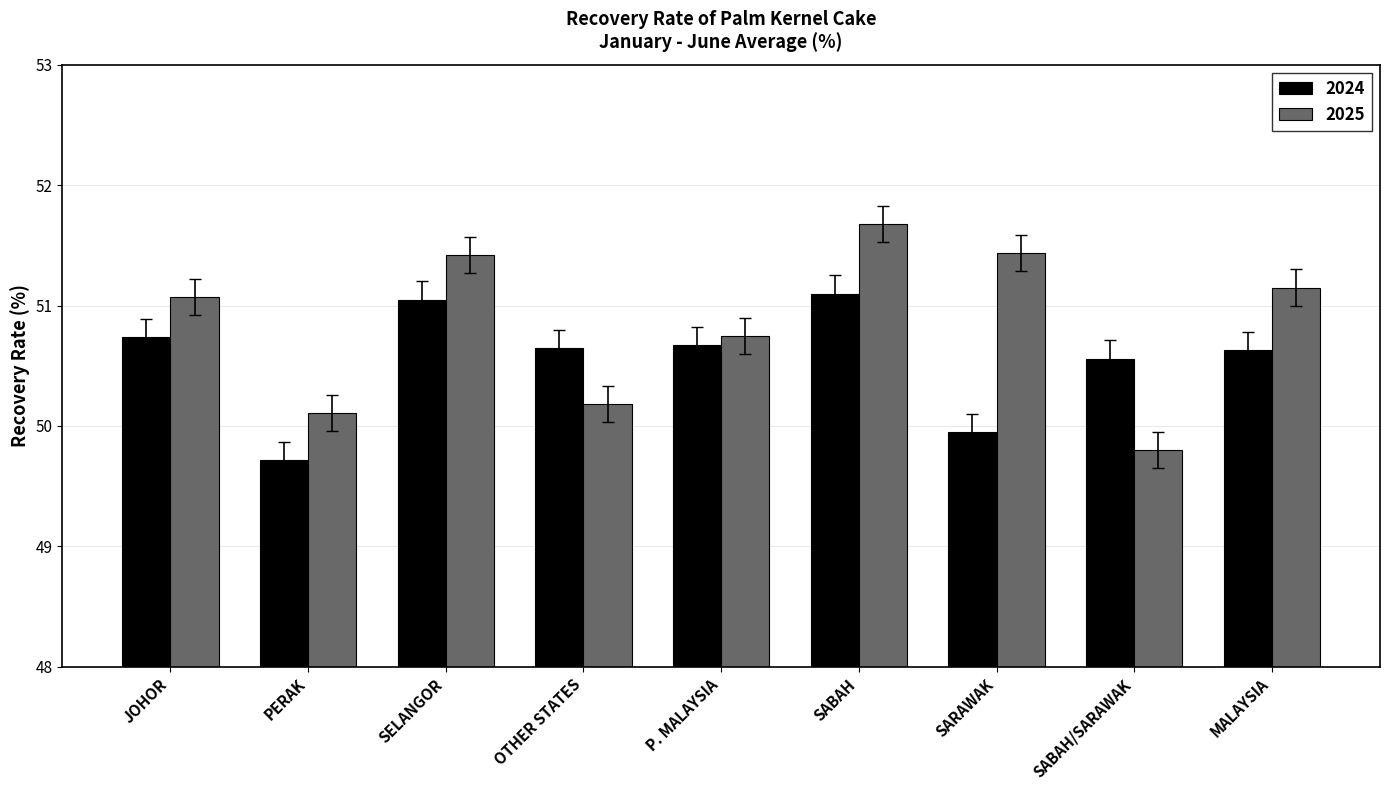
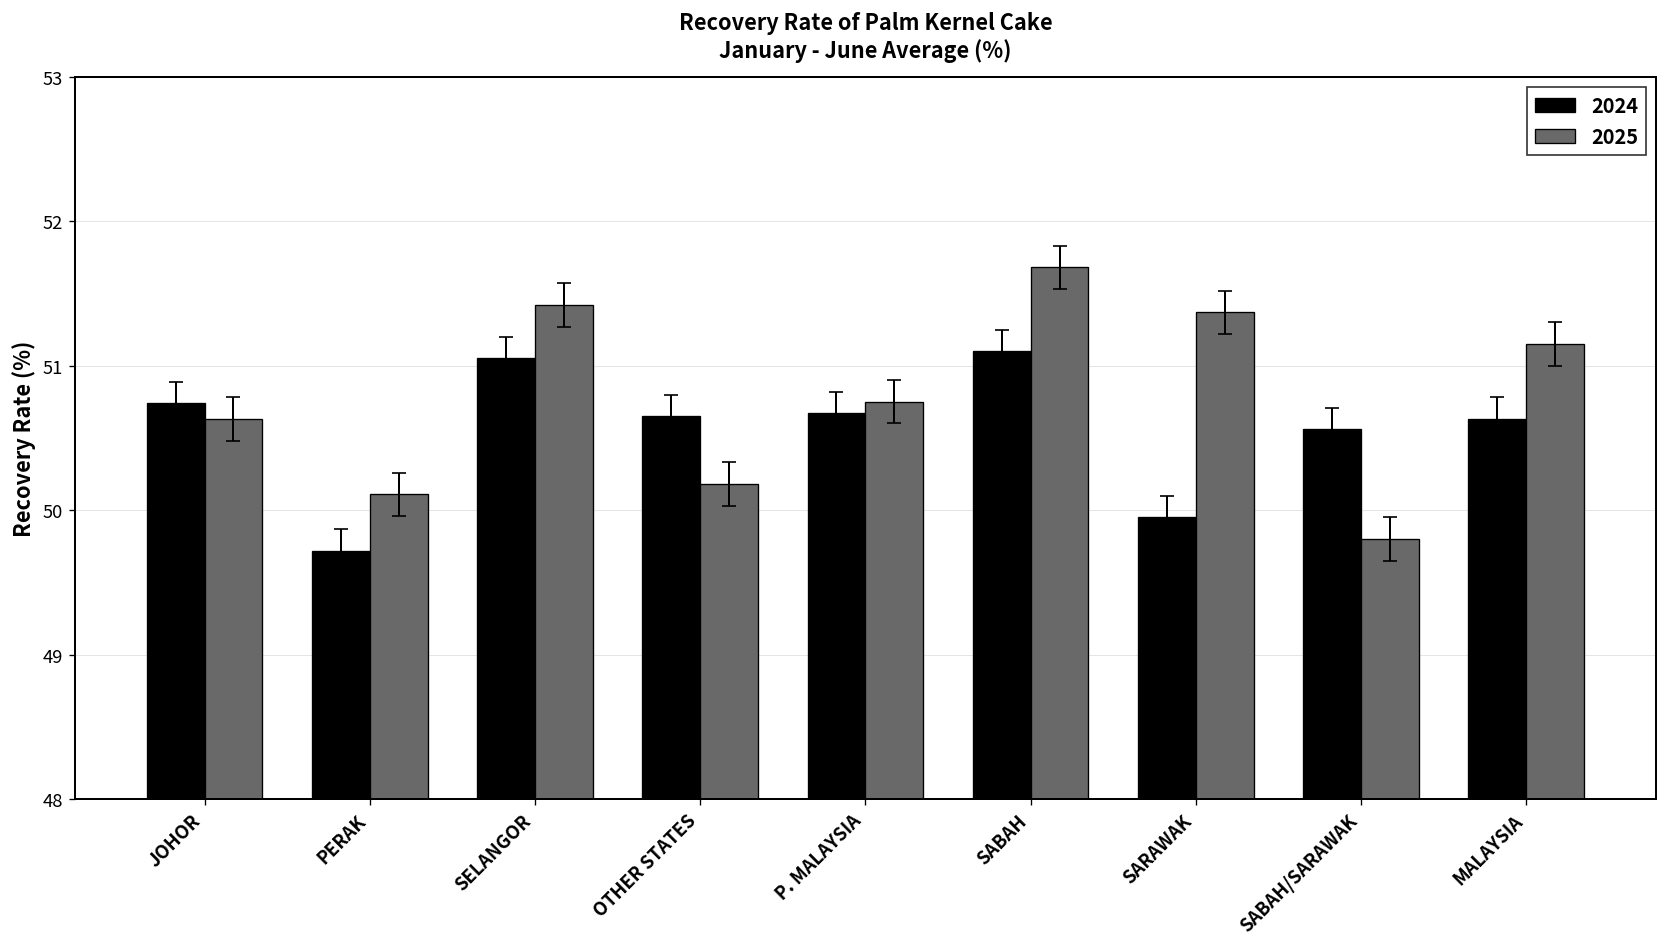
2025, JOHOR: 51.07 -> 50.63
2025, SARAWAK: 51.44 -> 51.37
